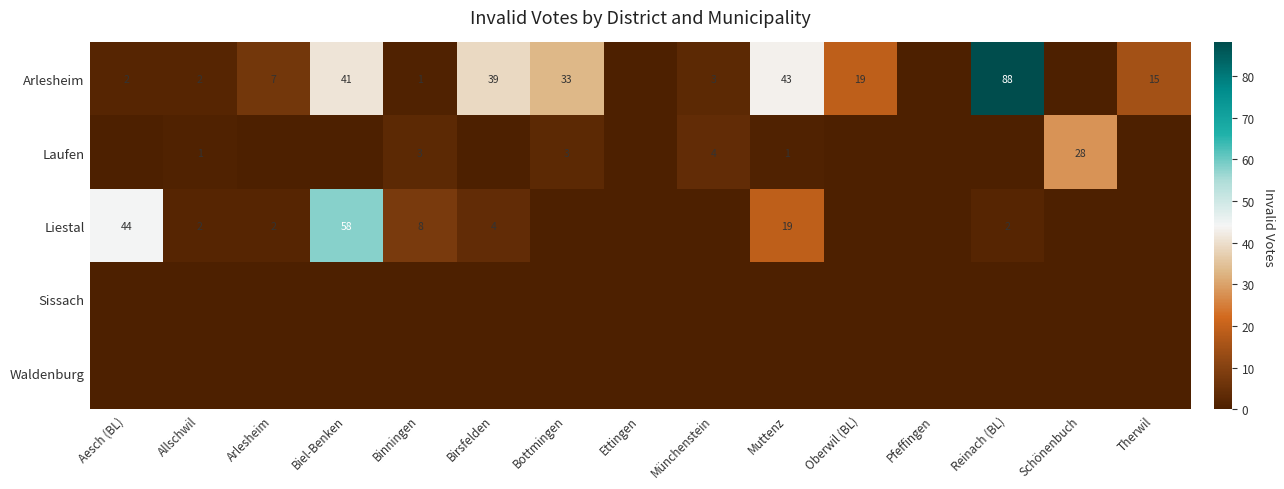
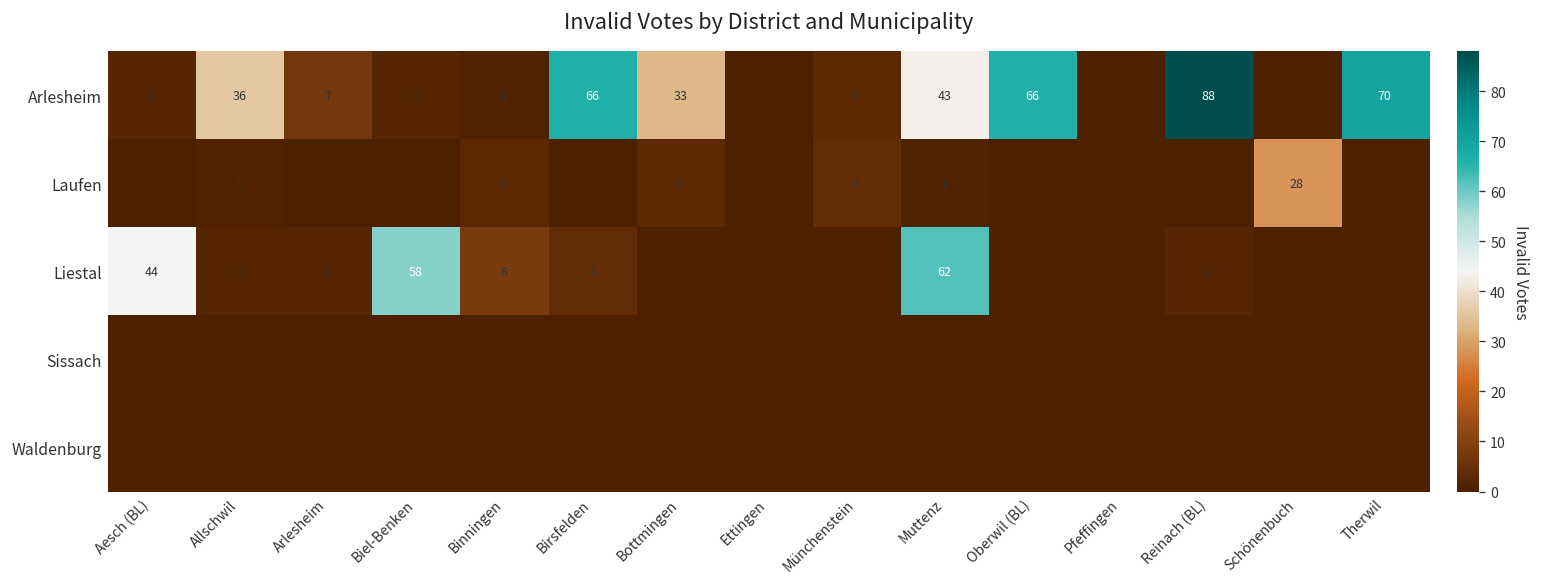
Arlesheim, Allschwil: 2 -> 36
Arlesheim, Biel-Benken: 41 -> 2
Arlesheim, Birsfelden: 39 -> 66
Arlesheim, Oberwil (BL): 19 -> 66
Arlesheim, Therwil: 15 -> 70
Liestal, Muttenz: 19 -> 62
